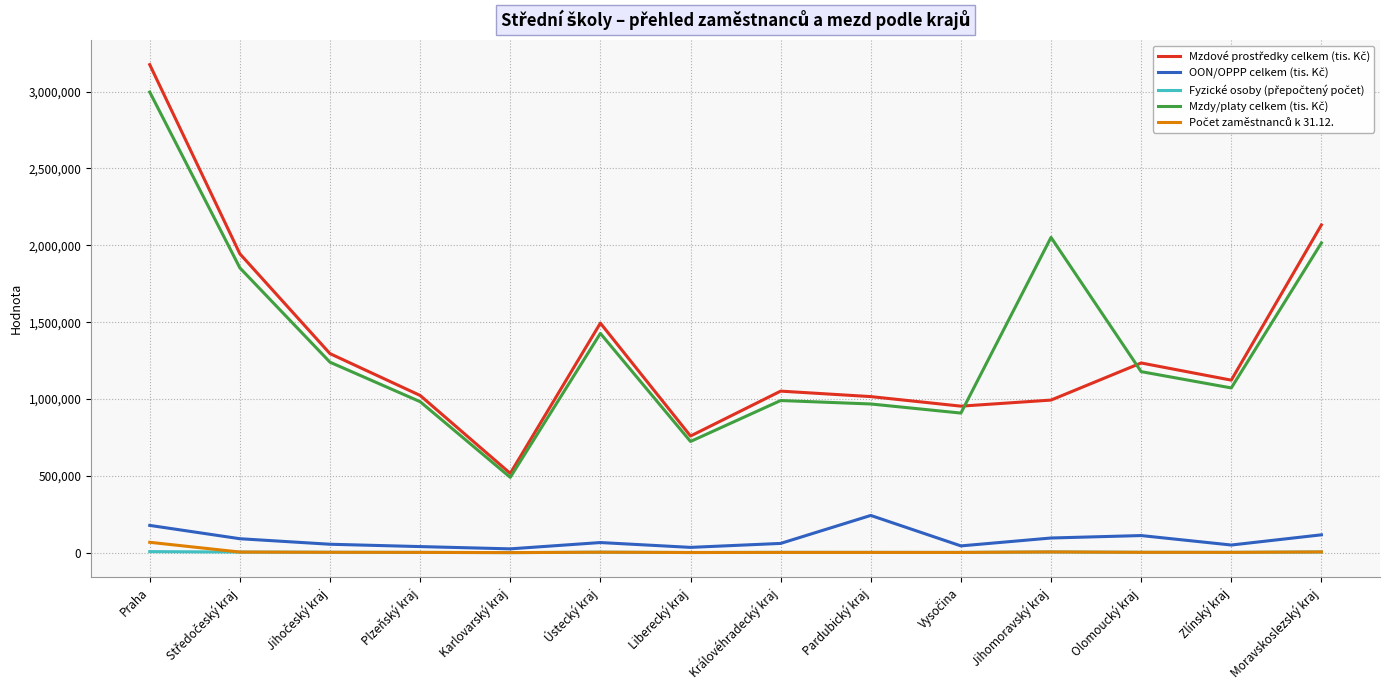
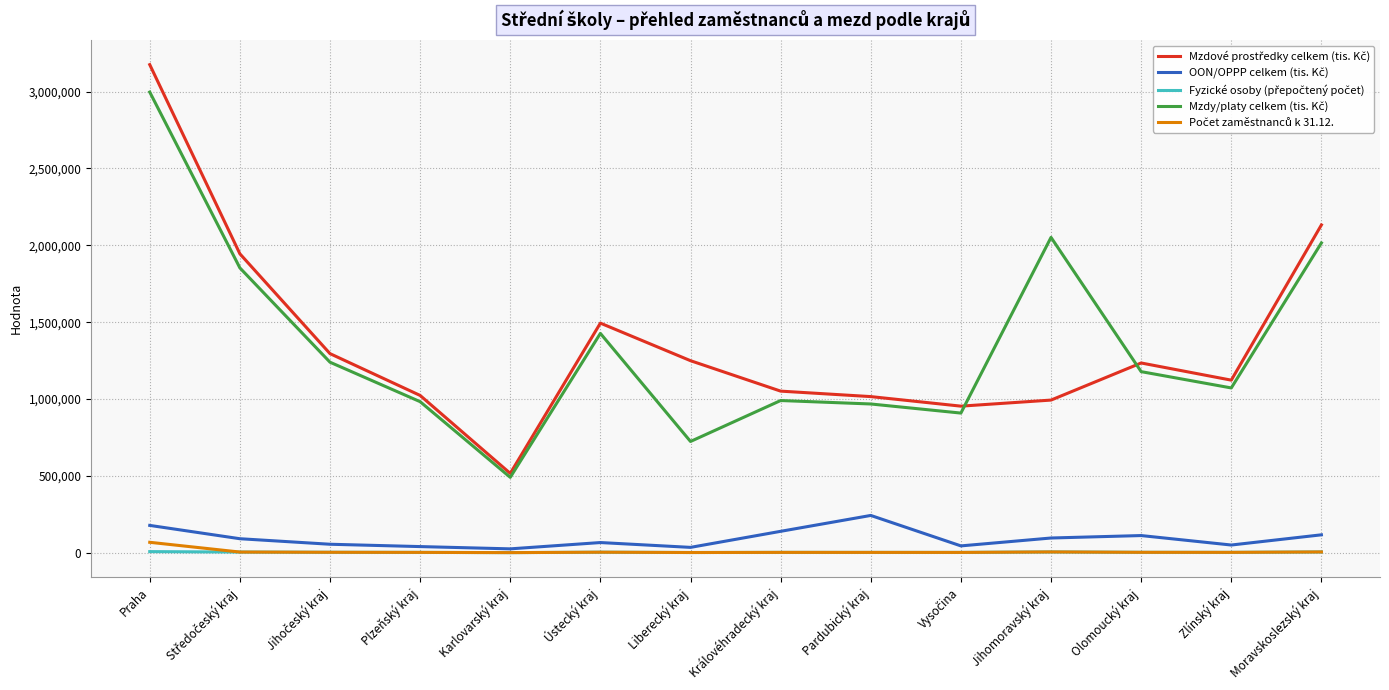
Mzdové prostředky celkem (tis. Kč), Liberecký kraj: 760,000 -> 1,250,000
OON/OPPP celkem (tis. Kč), Královéhradecký kraj: 60,000 -> 140,000
